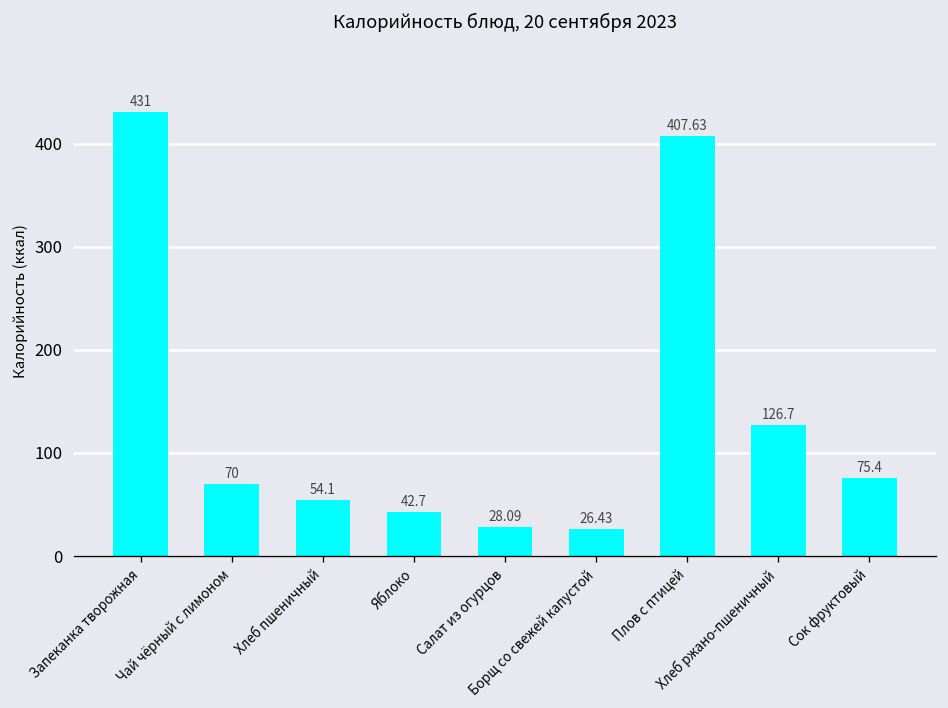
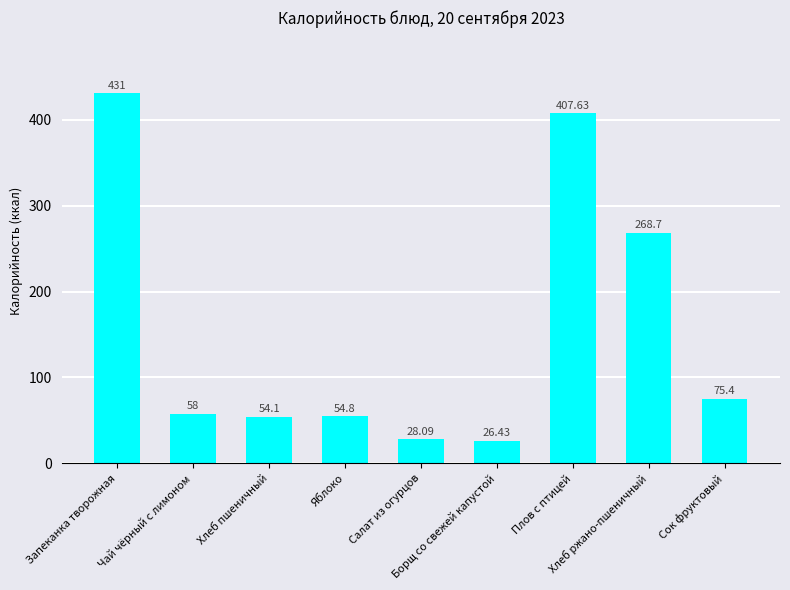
Чай чёрный с лимоном: 70 -> 58
Яблоко: 42.7 -> 54.8
Хлеб ржано-пшеничный: 126.7 -> 268.7
